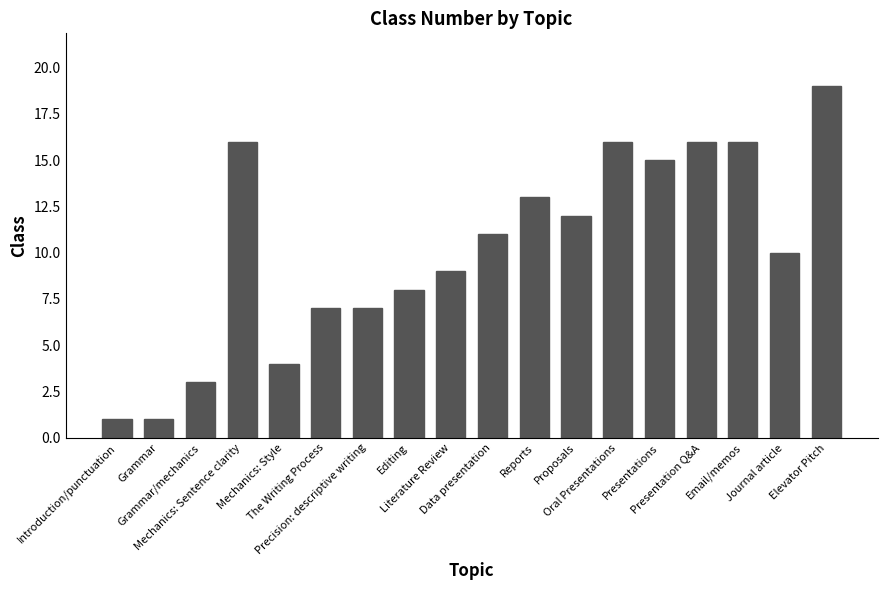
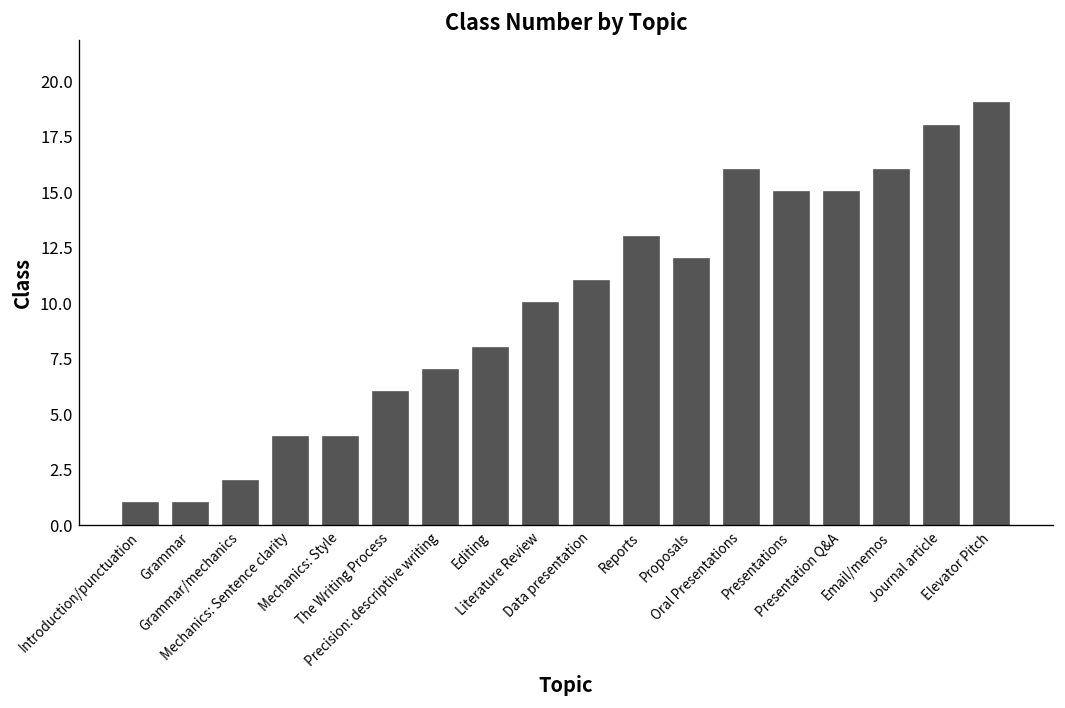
Grammar/mechanics: 3 -> 2
Mechanics: Sentence clarity: 16 -> 4
The Writing Process: 7 -> 6
Literature Review: 9 -> 10
Presentation Q&A: 16 -> 15
Journal article: 10 -> 18
